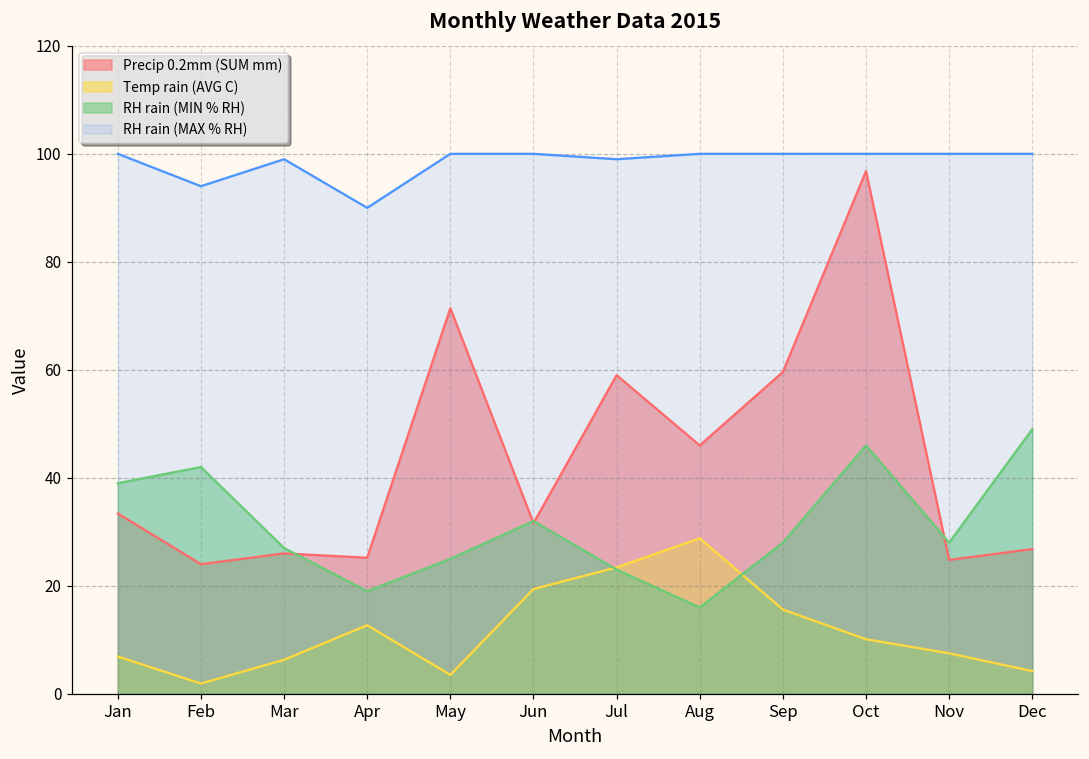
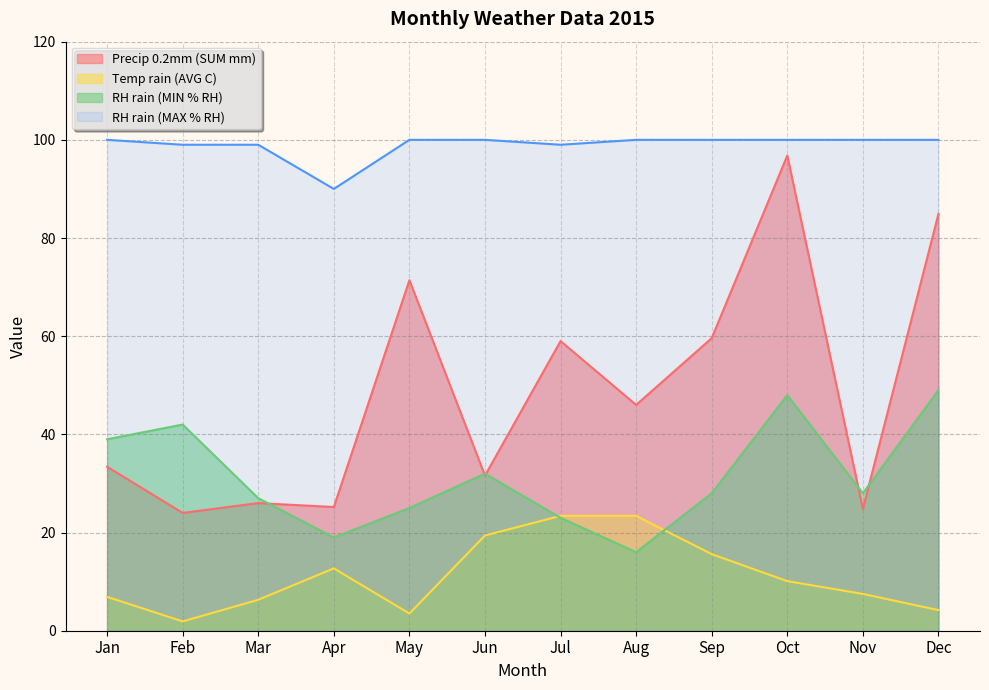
RH rain (MAX % RH), Feb: 94 -> 99
Temp rain (AVG C), Aug: 29 -> 23
RH rain (MIN % RH), Oct: 46 -> 48
Precip 0.2mm (SUM mm), Dec: 27 -> 85
